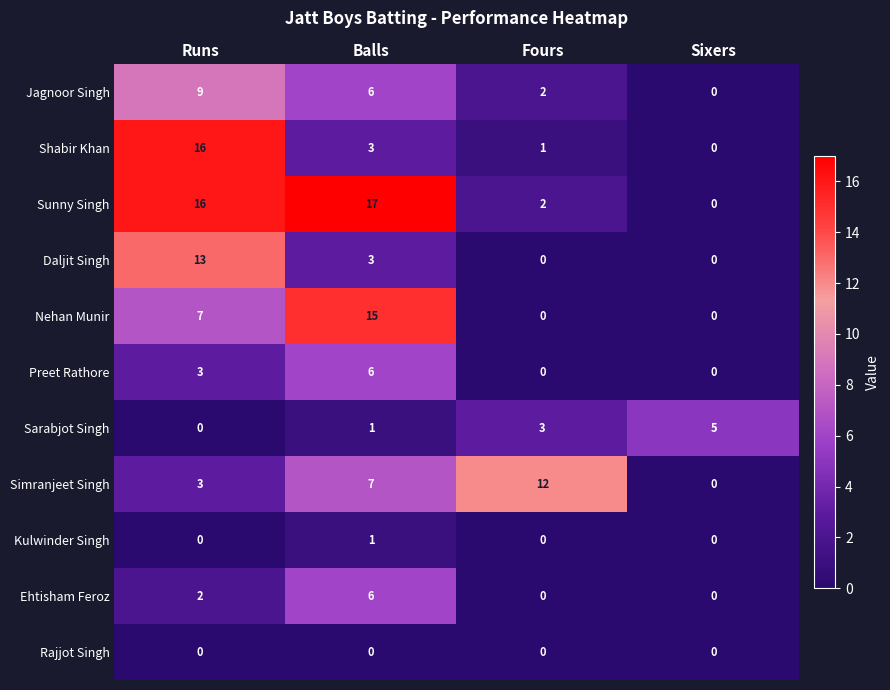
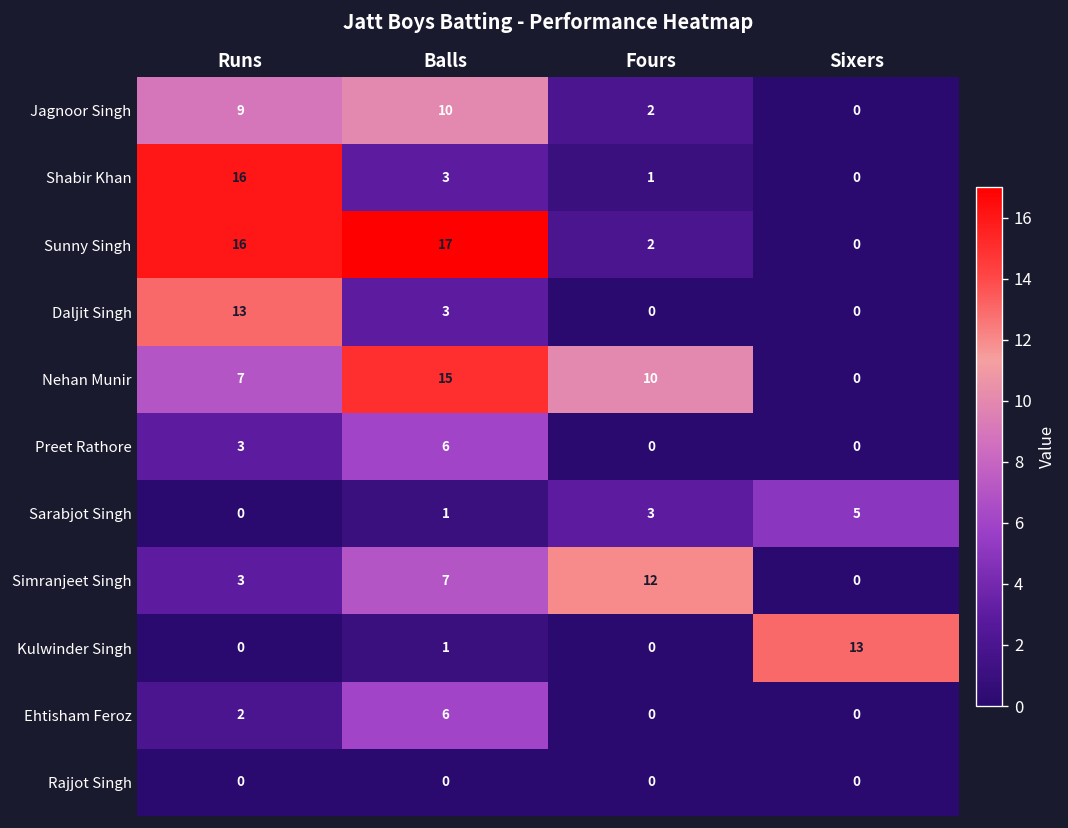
Jagnoor Singh, Balls: 6 -> 10
Nehan Munir, Fours: 0 -> 10
Kulwinder Singh, Sixers: 0 -> 13
